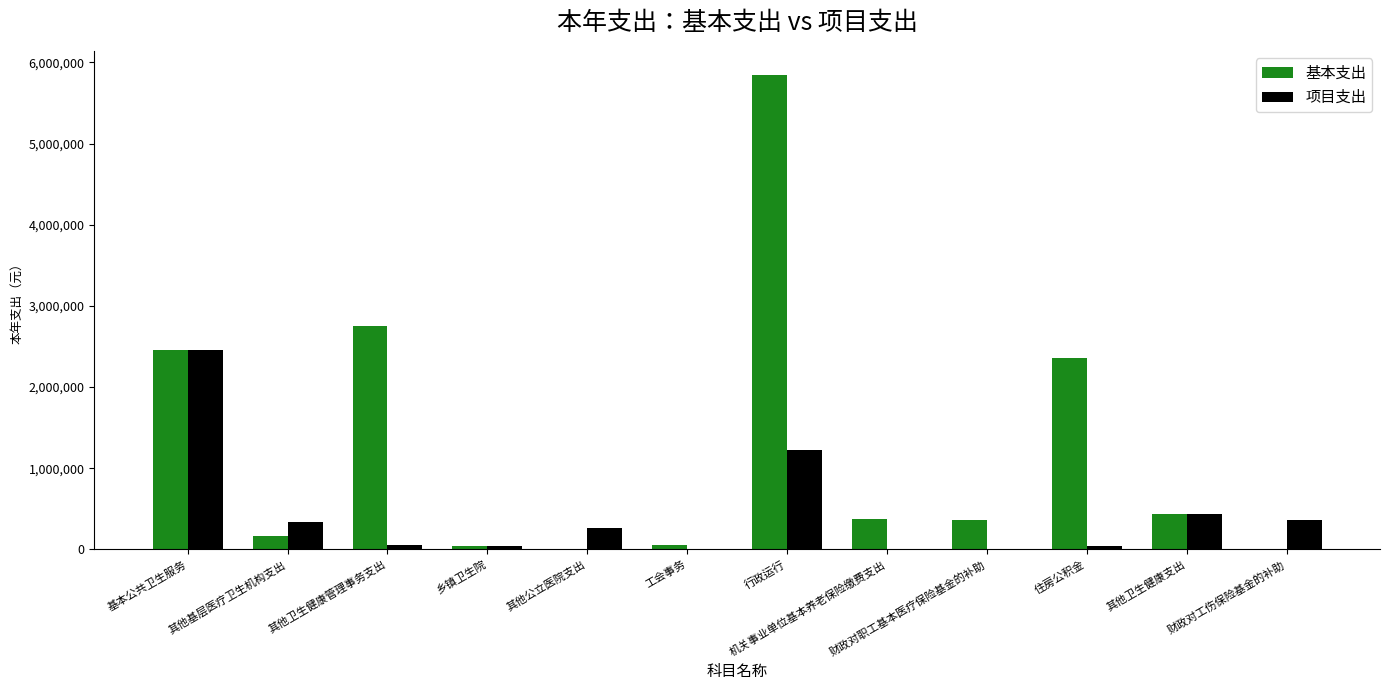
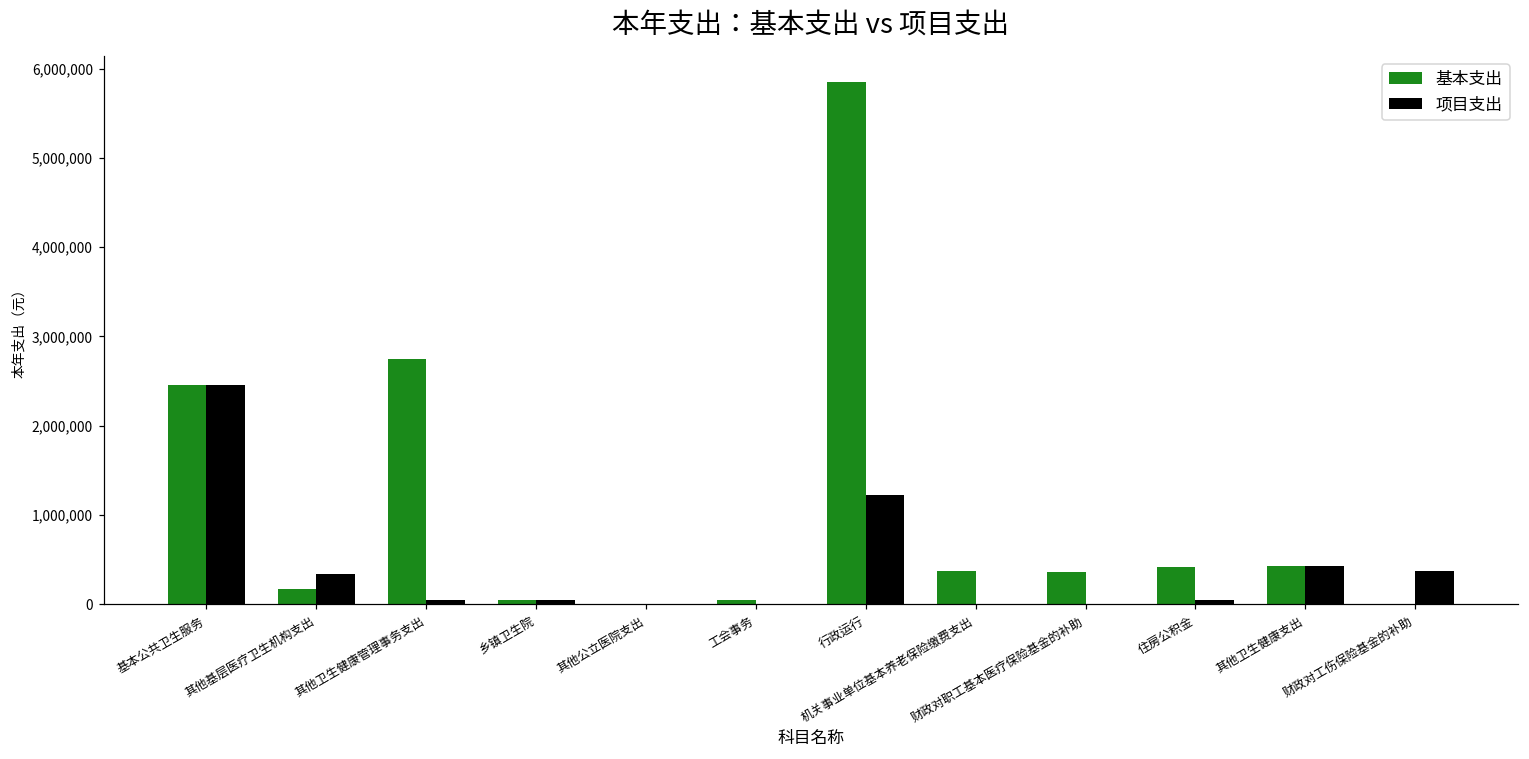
项目支出, 其他公立医院支出: 300,000 -> 0
基本支出, 住房公积金: 2,400,000 -> 400,000
